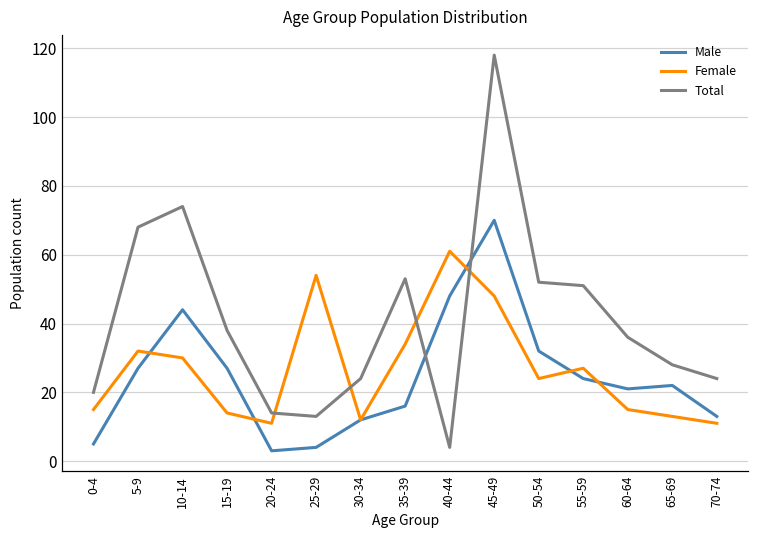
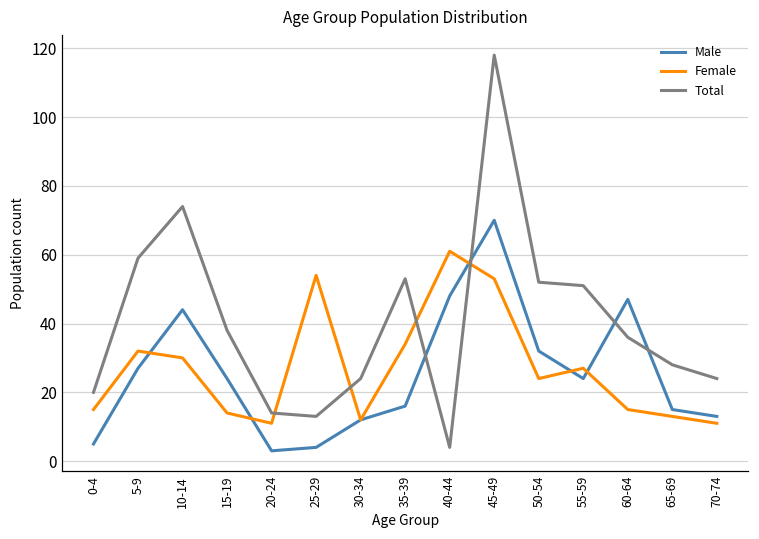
Total, 5-9: 68 -> 59
Male, 15-19: 27 -> 24
Female, 45-49: 48 -> 53
Male, 60-64: 21 -> 47
Male, 65-69: 22 -> 15
